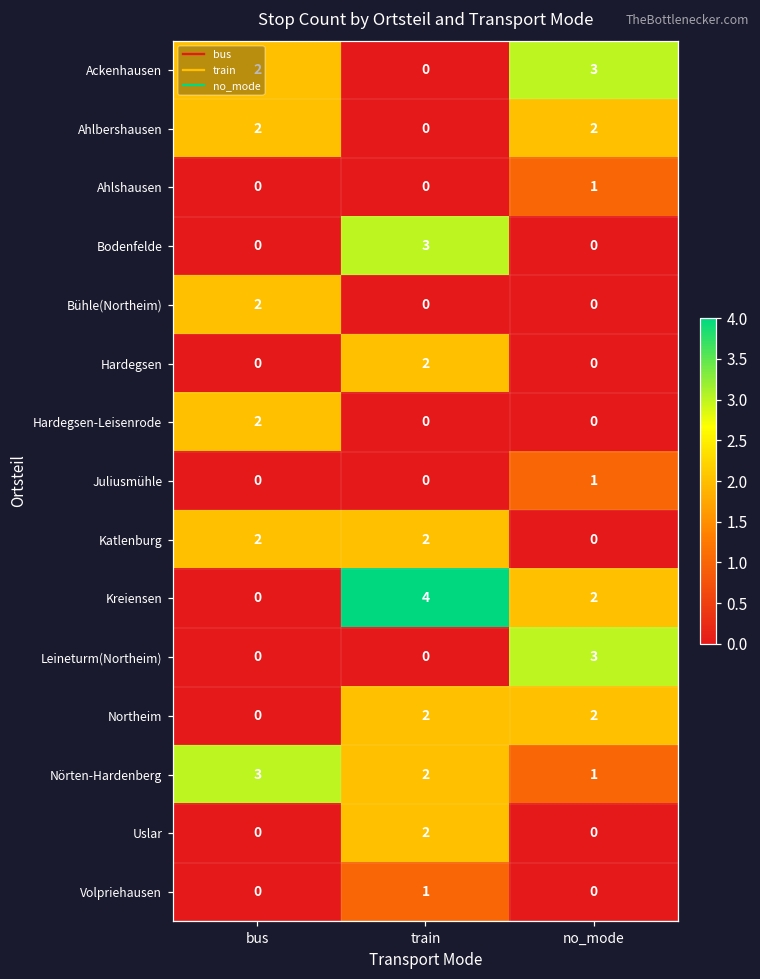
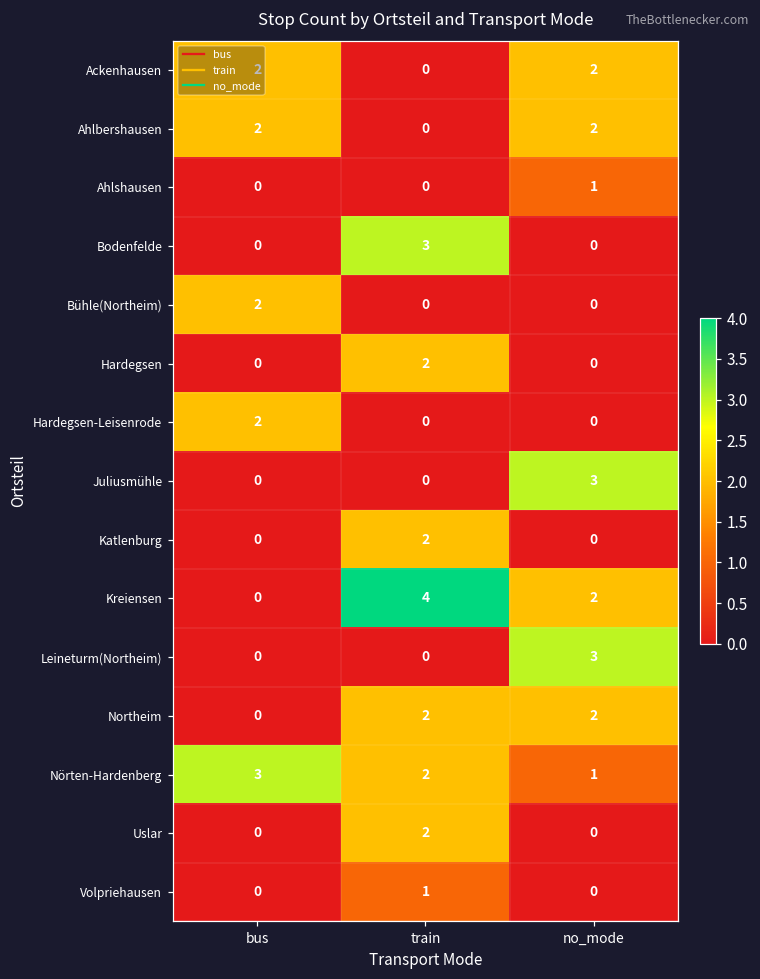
Ackenhausen, no_mode: 3 -> 2
Juliusmühle, no_mode: 1 -> 3
Katlenburg, bus: 2 -> 0
